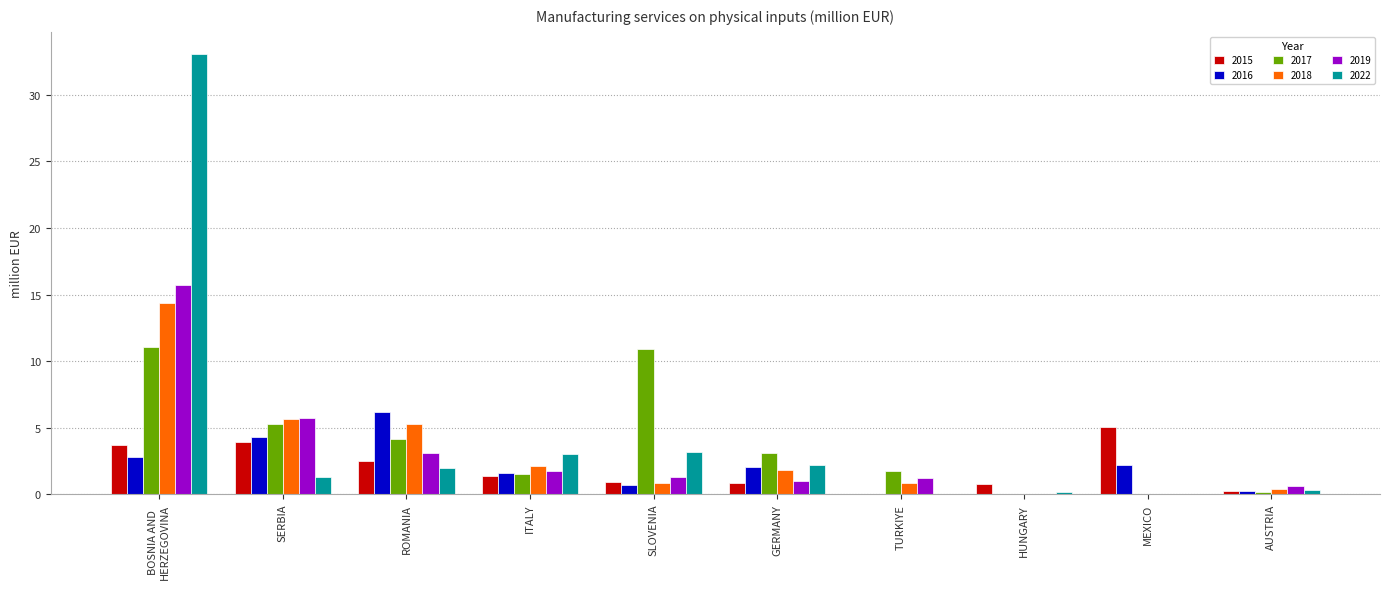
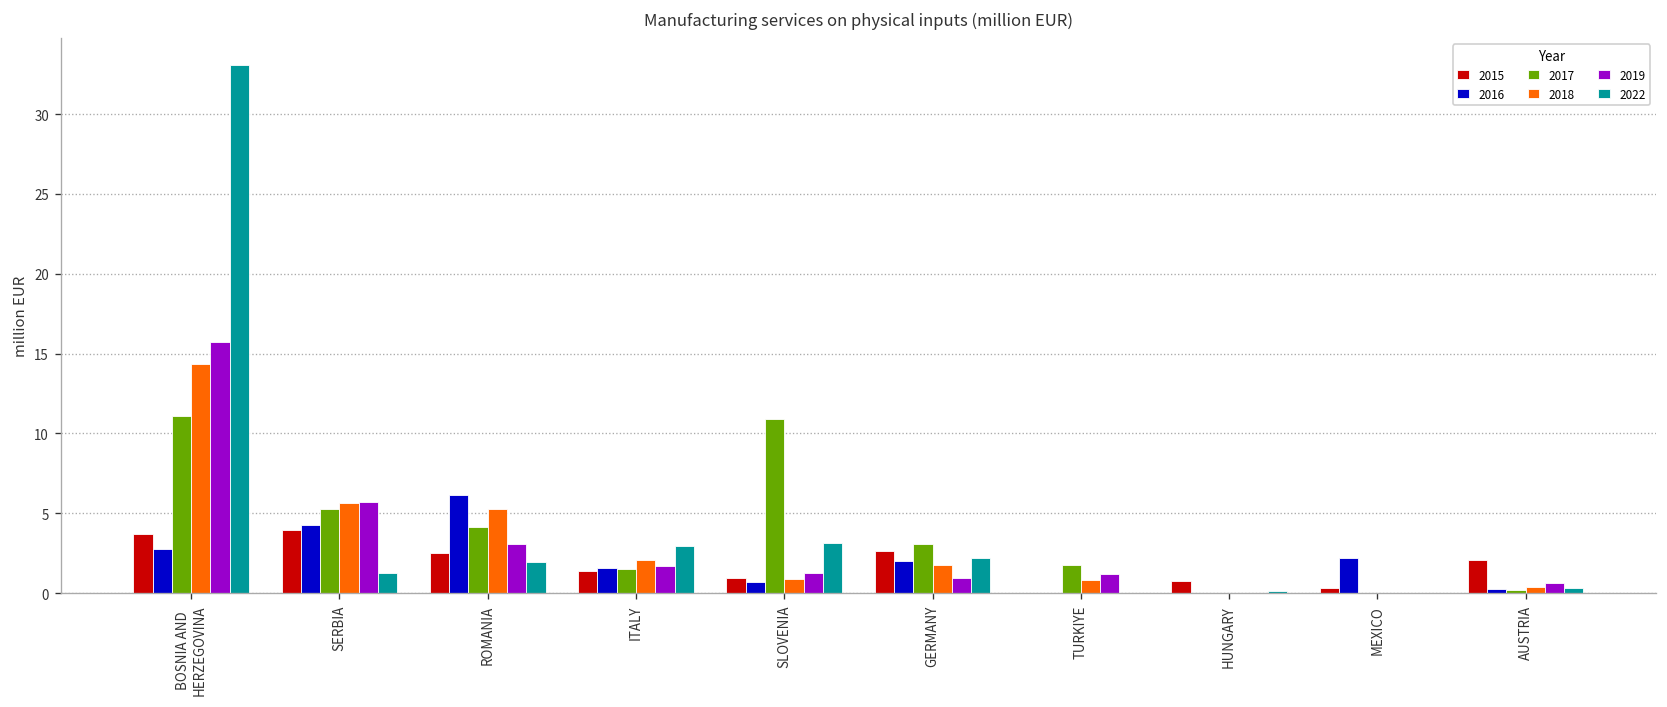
2015, GERMANY: 0.8 -> 2.6
2015, MEXICO: 5.1 -> 0.3
2015, AUSTRIA: 0.2 -> 2.1
